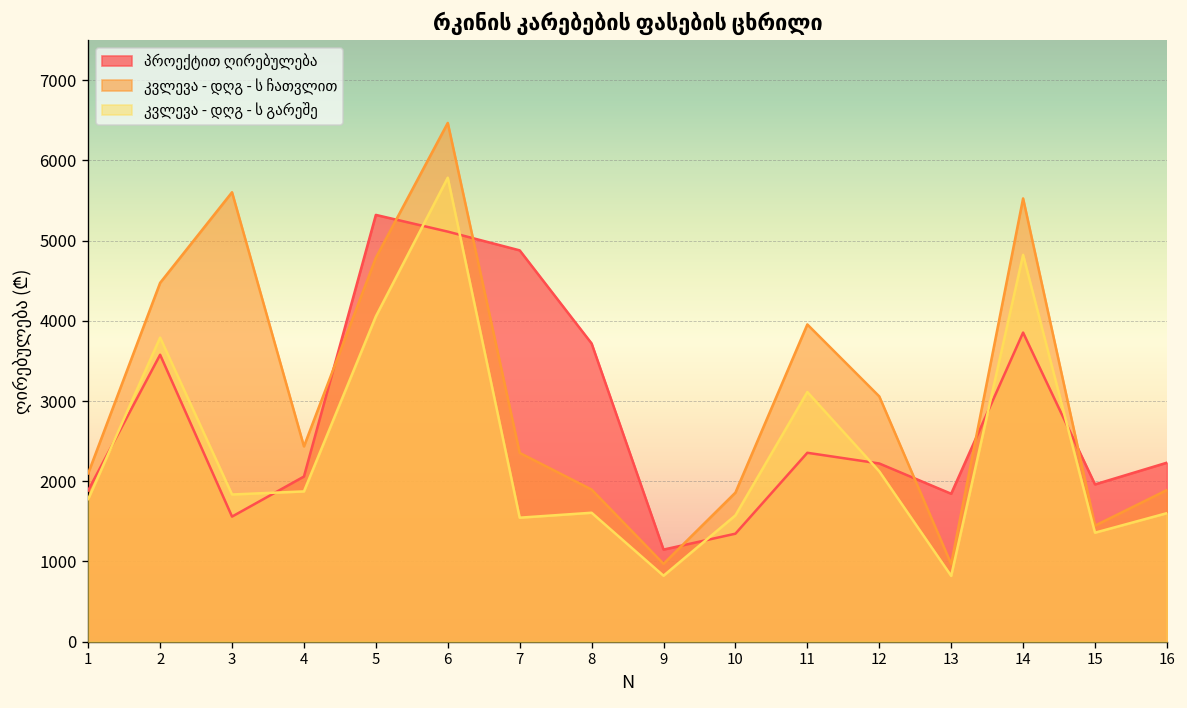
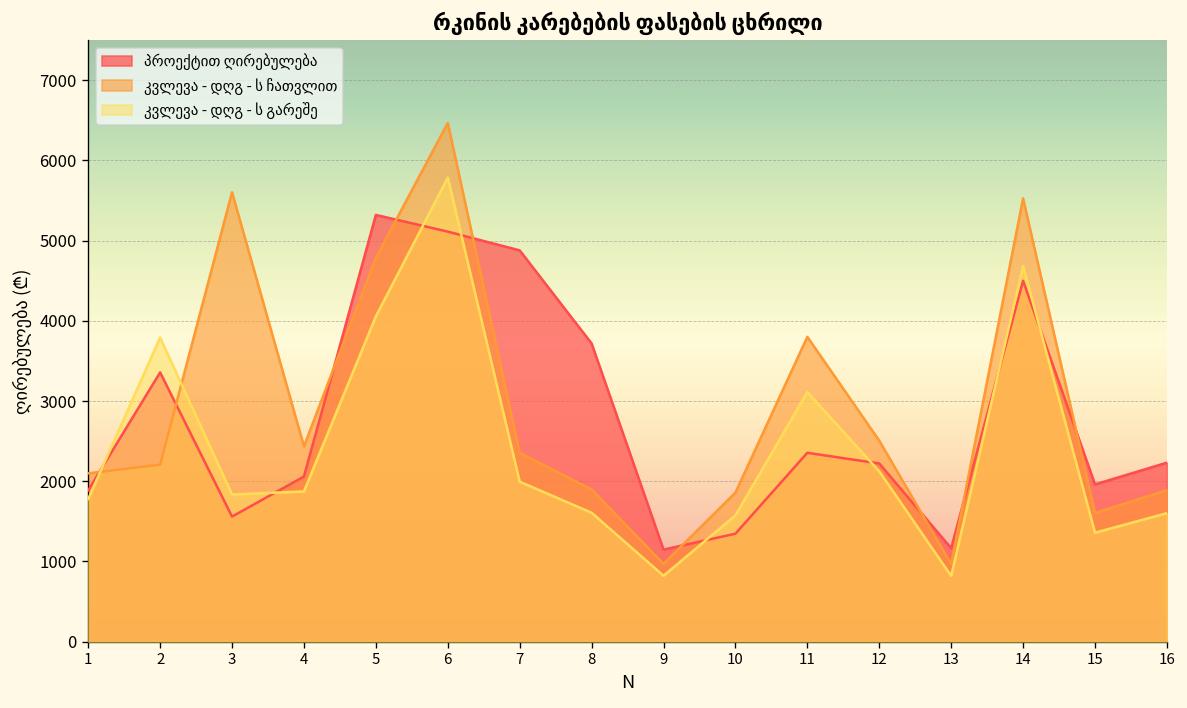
პროექტით ღირებულება, 2: 3600 -> 3400
კვლევა - დღგ - ს ჩათვლით, 2: 4500 -> 2200
კვლევა - დღგ - ს გარეშე, 7: 1500 -> 2000
კვლევა - დღგ - ს ჩათვლით, 11: 4000 -> 3800
კვლევა - დღგ - ს ჩათვლით, 12: 3100 -> 2500
პროექტით ღირებულება, 13: 1800 -> 1200
პროექტით ღირებულება, 14: 3900 -> 4500
კვლევა - დღგ - ს გარეშე, 14: 4800 -> 4700
კვლევა - დღგ - ს ჩათვლით, 15: 1400 -> 1600
